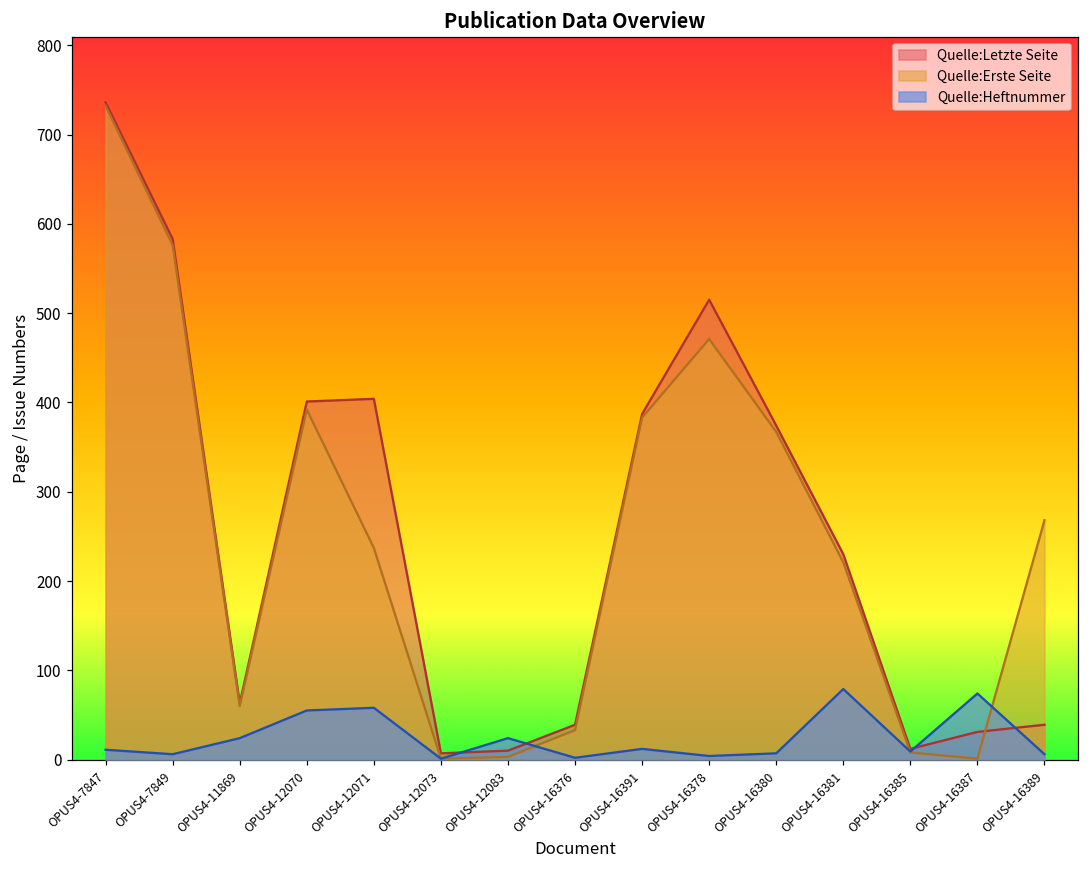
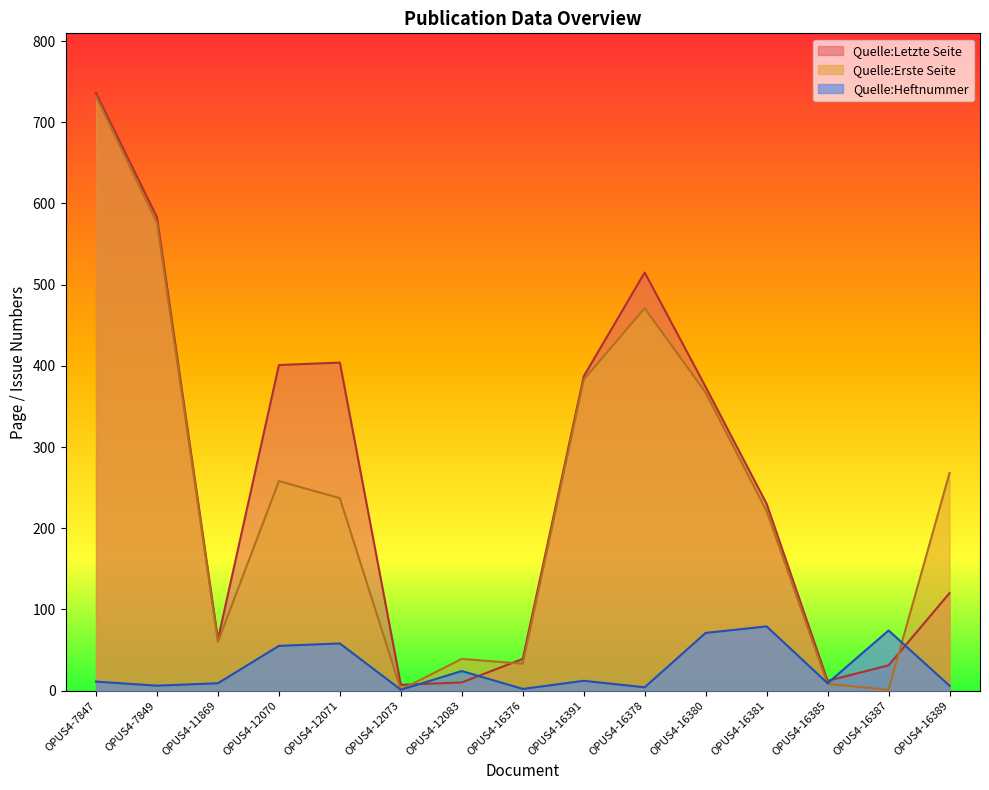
Quelle:Heftnummer, OPUS4-11869: 20 -> 10
Quelle:Erste Seite, OPUS4-12070: 390 -> 260
Quelle:Erste Seite, OPUS4-12083: 0 -> 40
Quelle:Heftnummer, OPUS4-16380: 10 -> 70
Quelle:Letzte Seite, OPUS4-16389: 40 -> 120
